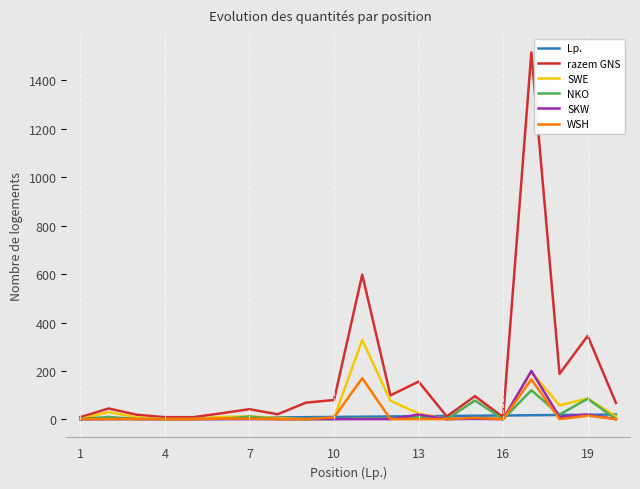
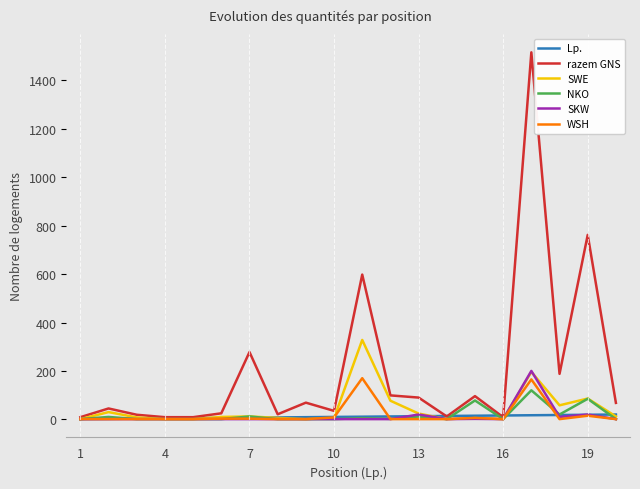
razem GNS, 7: 40 -> 280
razem GNS, 10: 80 -> 40
razem GNS, 13: 160 -> 90
razem GNS, 19: 350 -> 760
